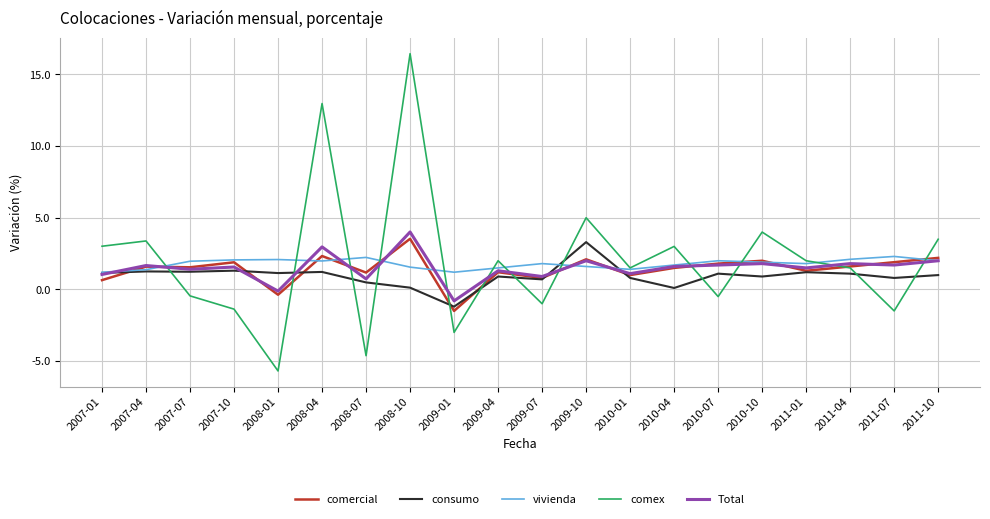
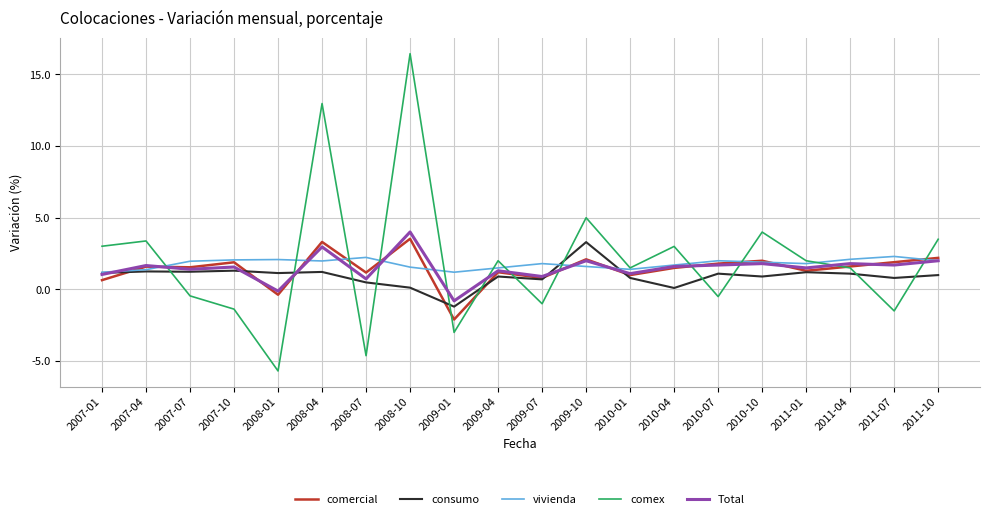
comercial, 2008-04: 2.3 -> 3.3
comercial, 2009-01: -1.5 -> -2.1
